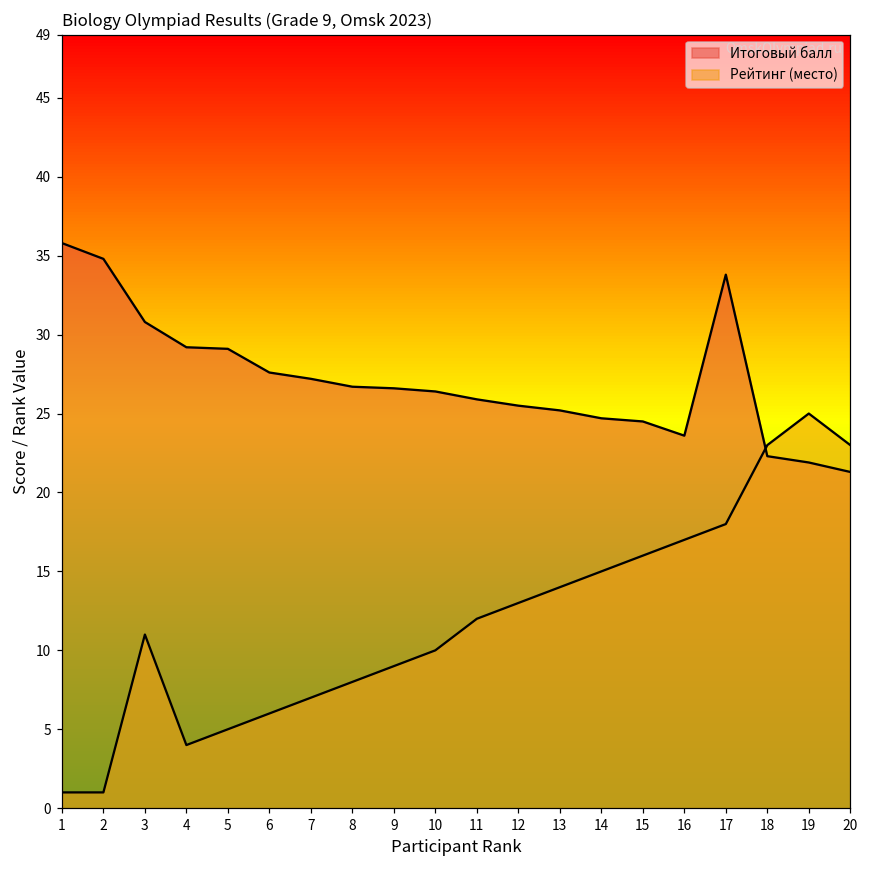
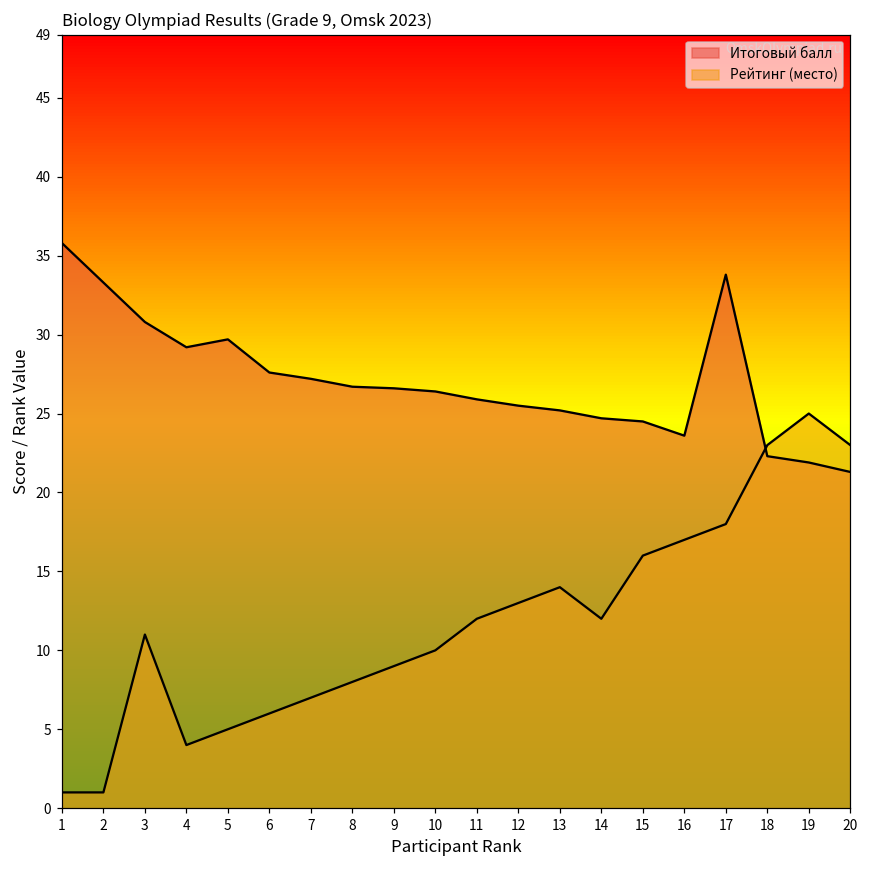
Итоговый балл, 2: 34.8 -> 33.3
Итоговый балл, 5: 29.1 -> 29.7
Рейтинг (место), 14: 15 -> 12
